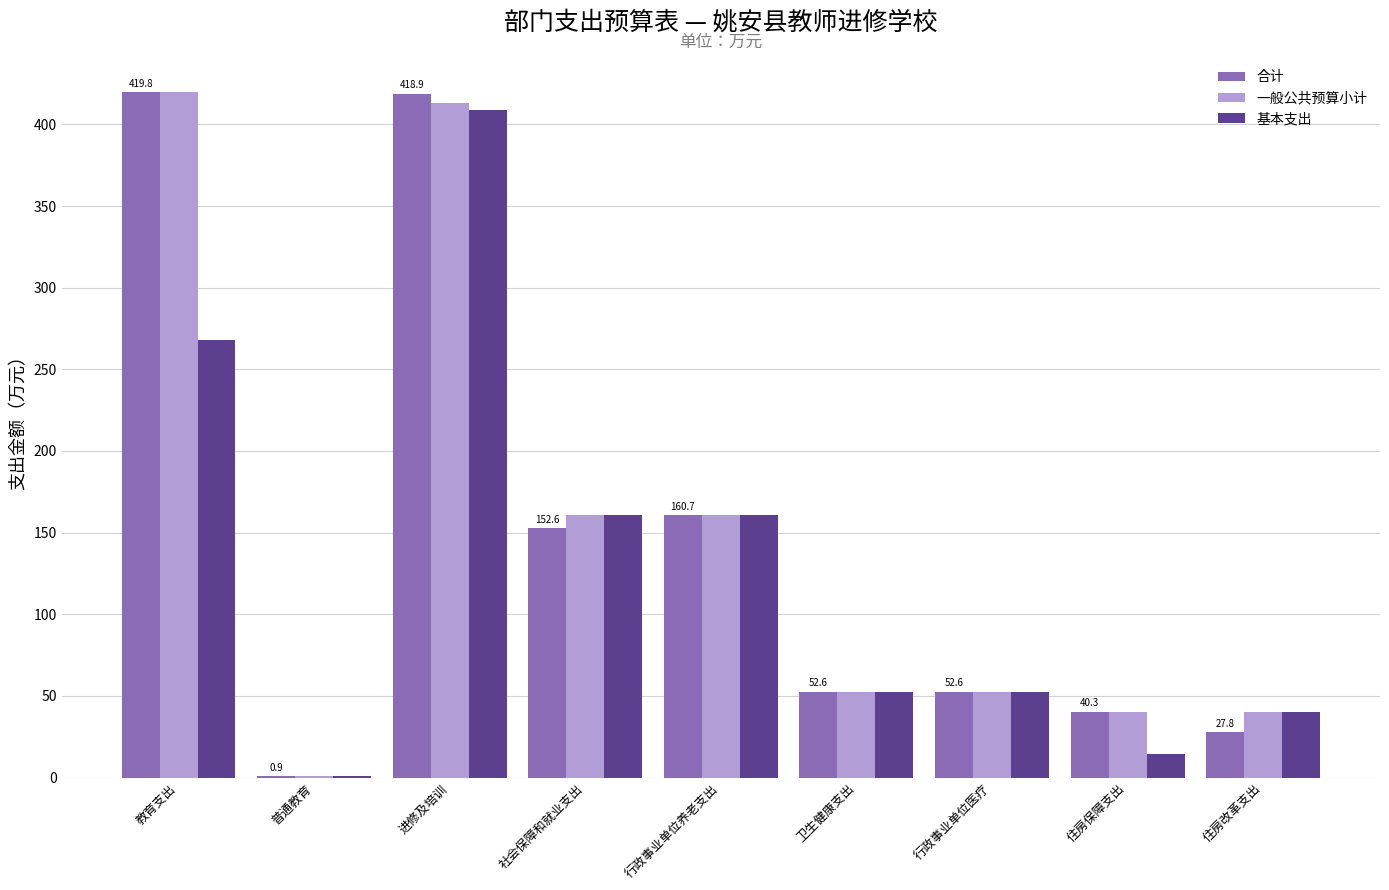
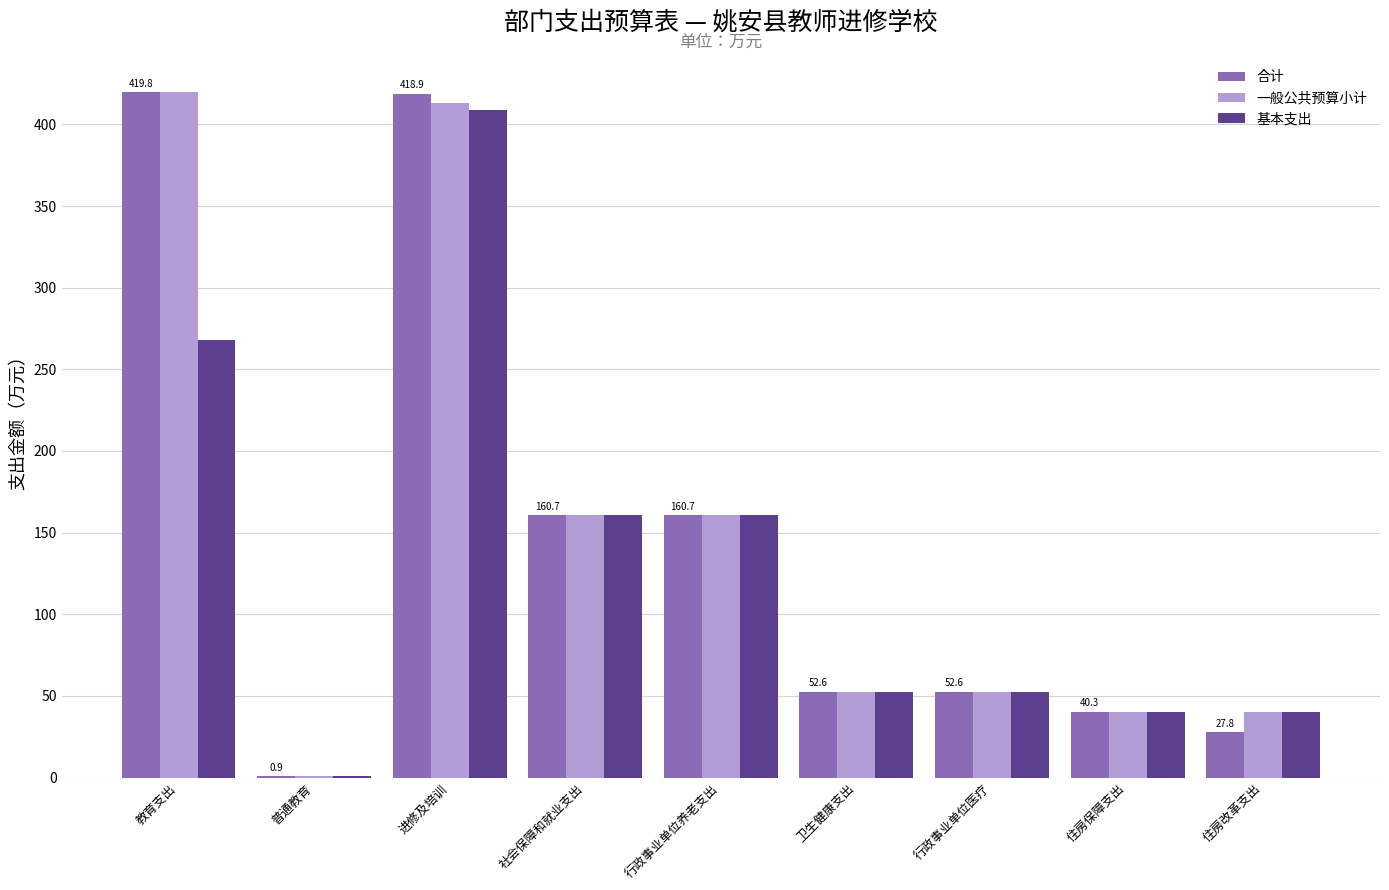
合计, 社会保障和就业支出: 152.6 -> 160.7
基本支出, 住房保障支出: 15 -> 40
